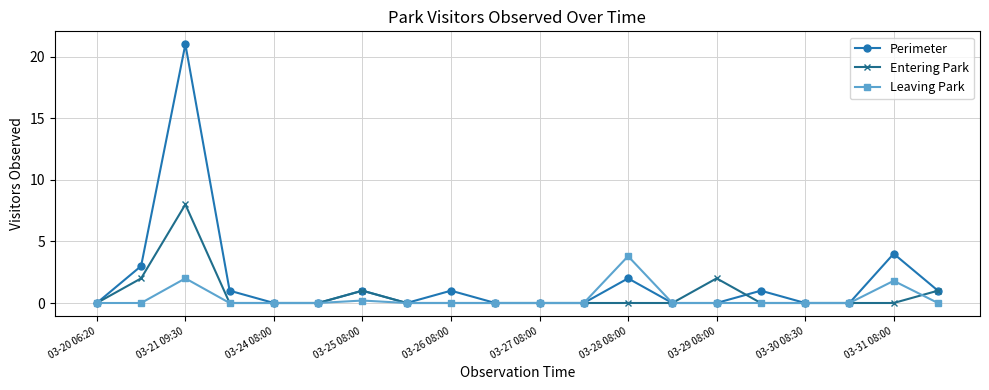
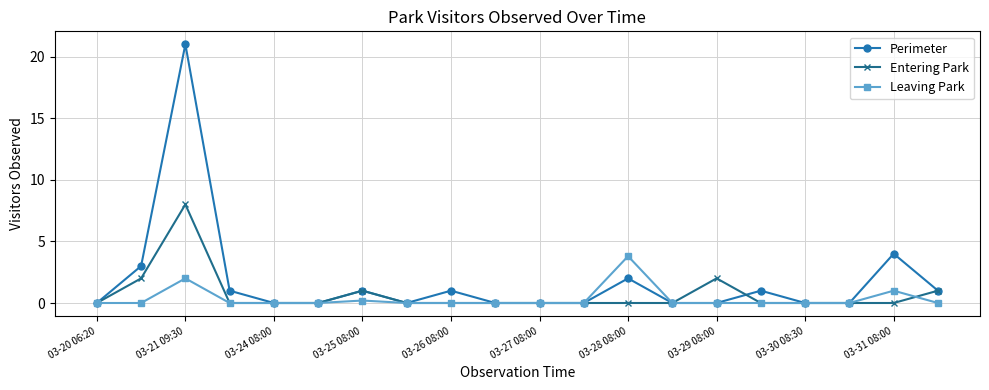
Leaving Park, 03-31 08:00: 1.8 -> 1.0
